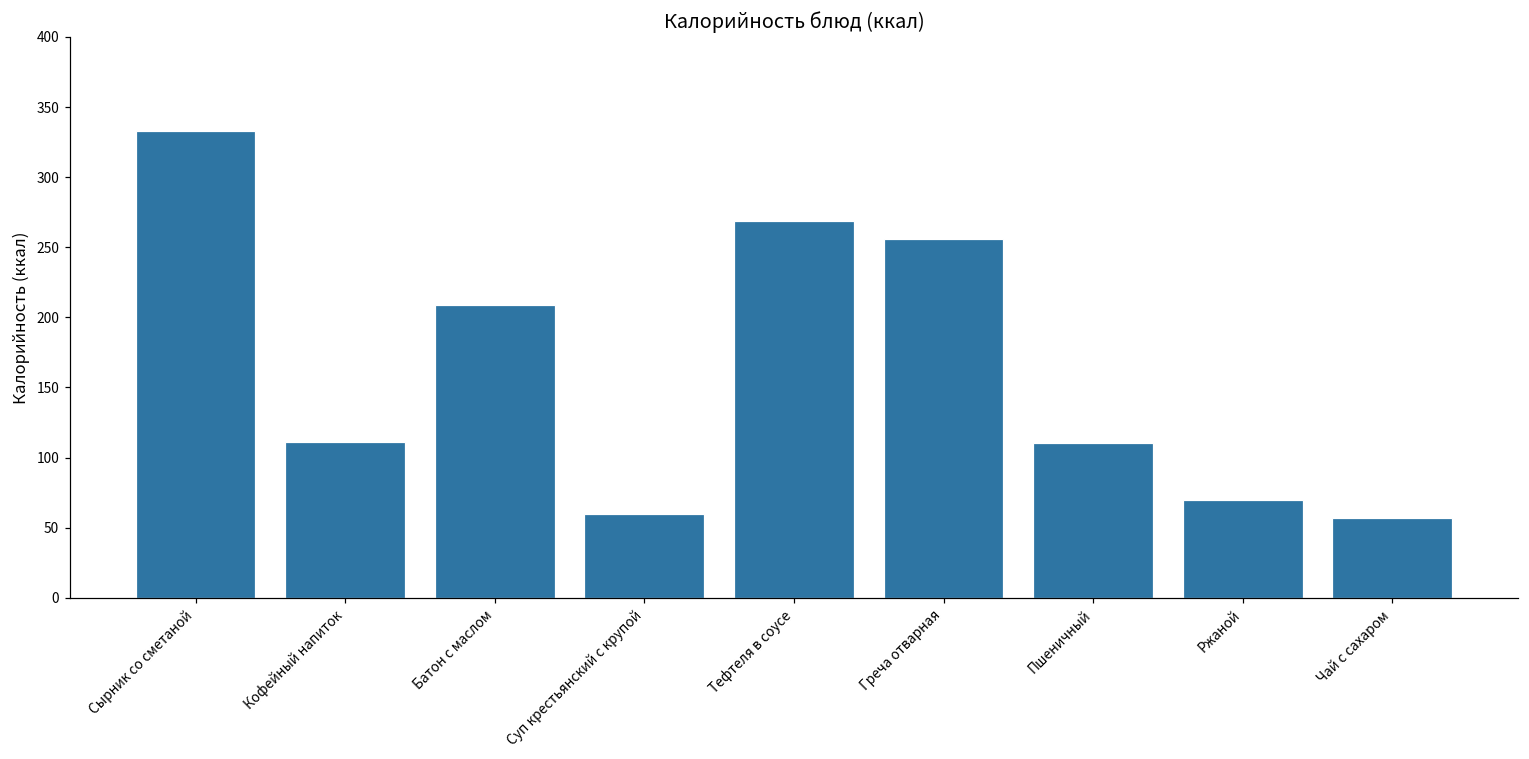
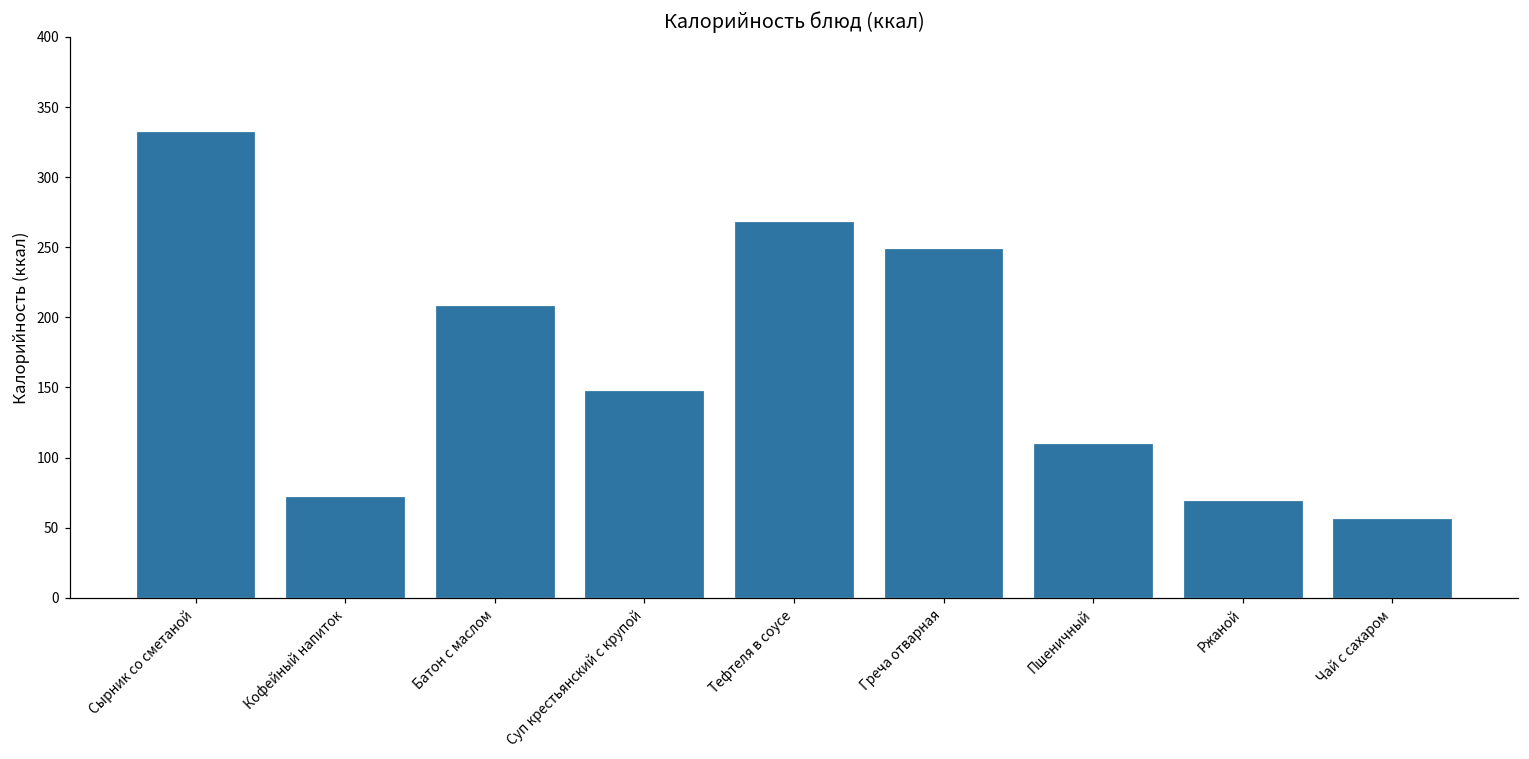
Кофейный напиток: 111 -> 73
Суп крестьянский с крупой: 60 -> 148
Греча отварная: 256 -> 249
